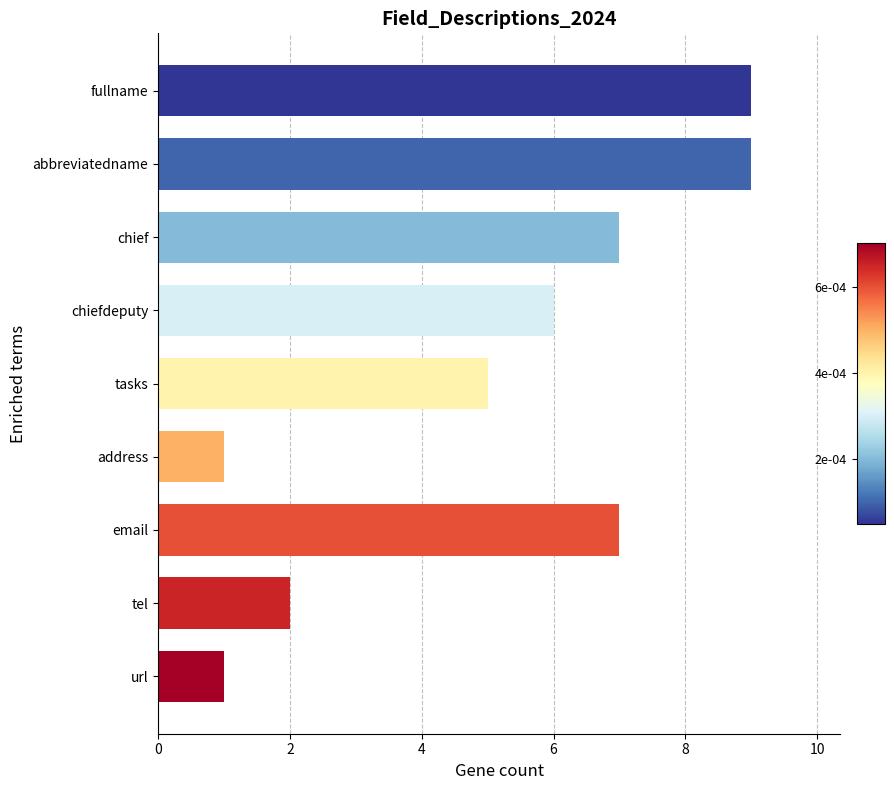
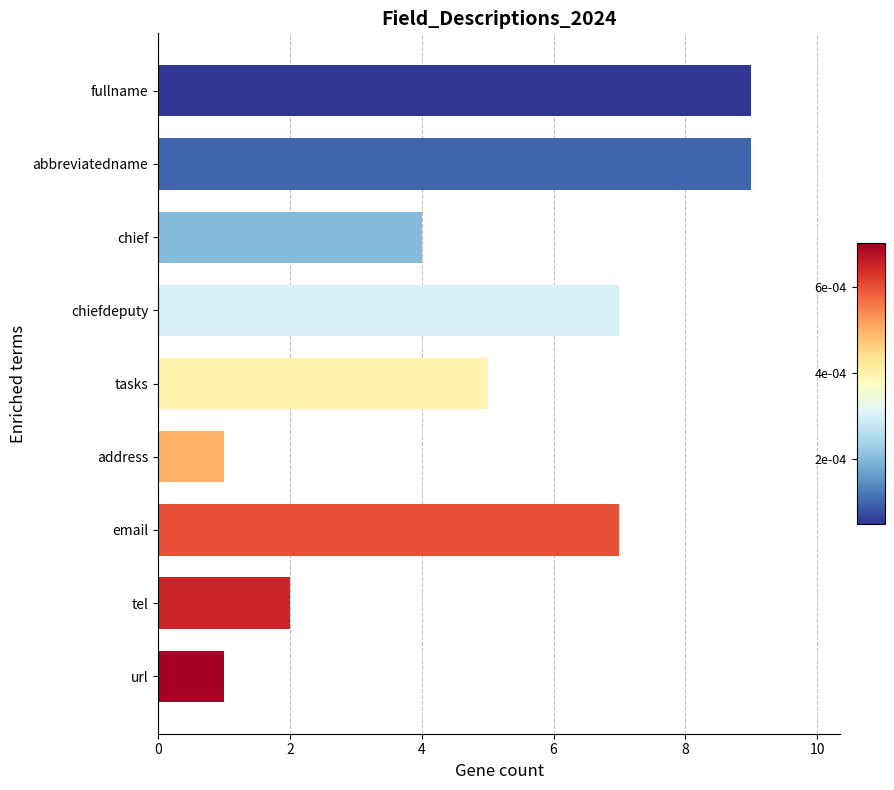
chief: 7 -> 4
chiefdeputy: 6 -> 7
